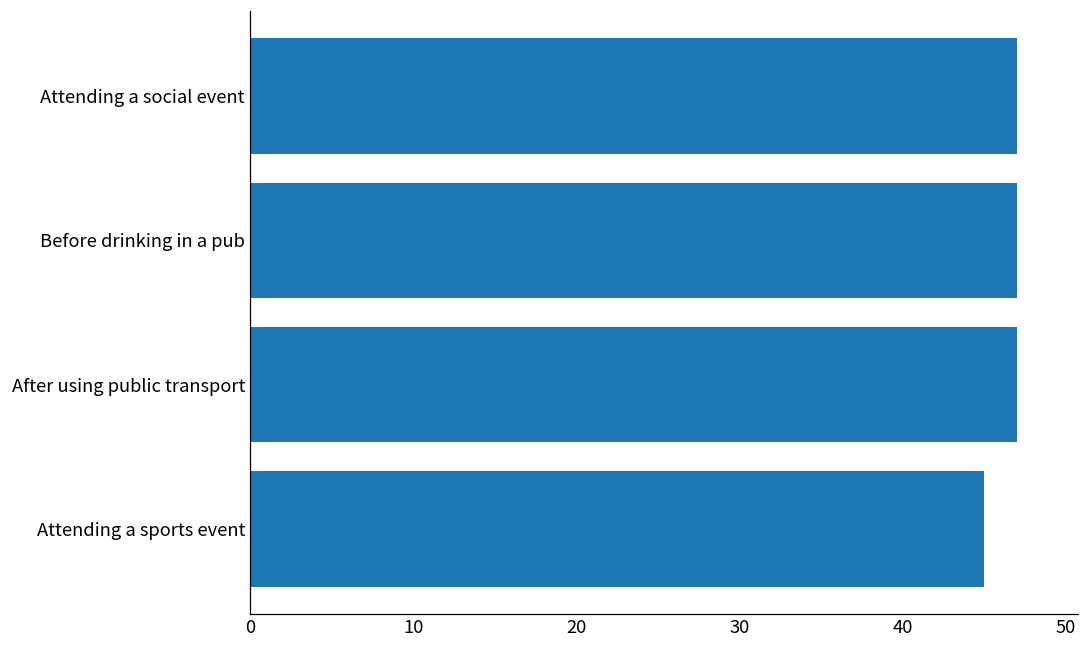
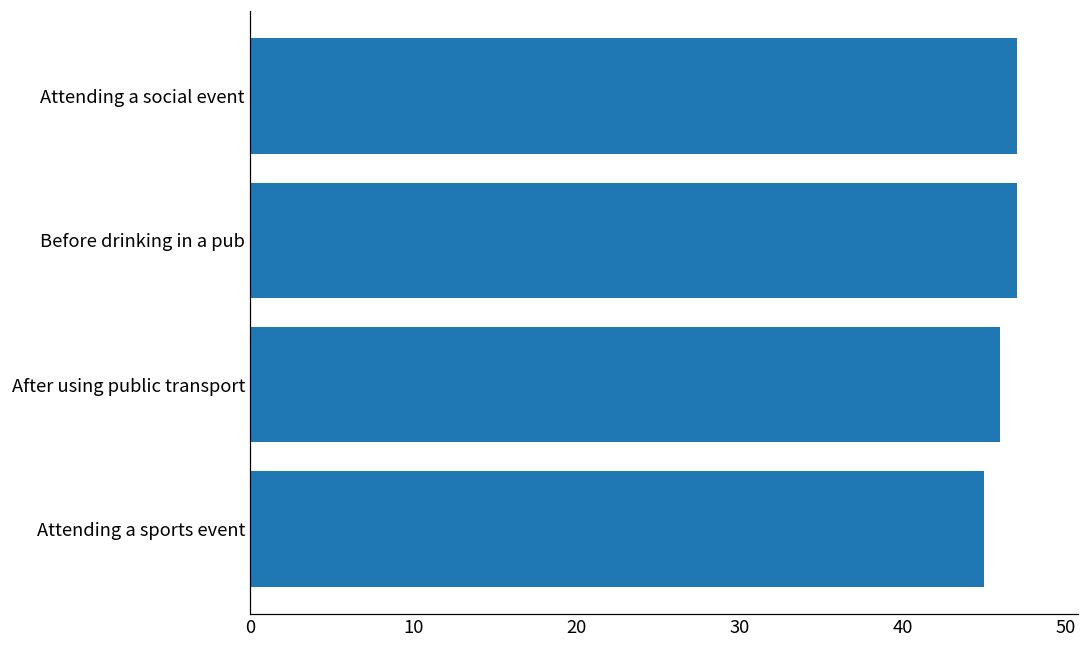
After using public transport: 47 -> 46
